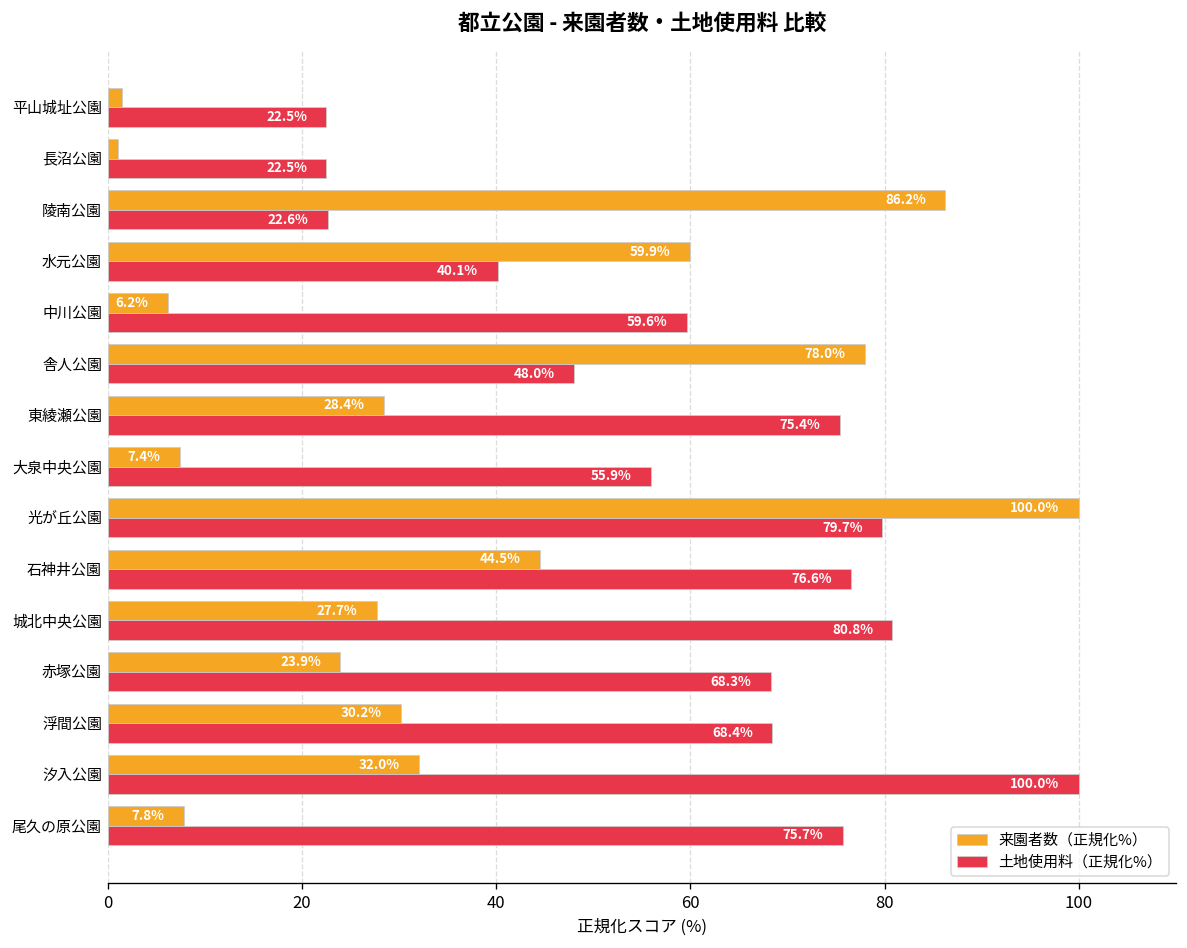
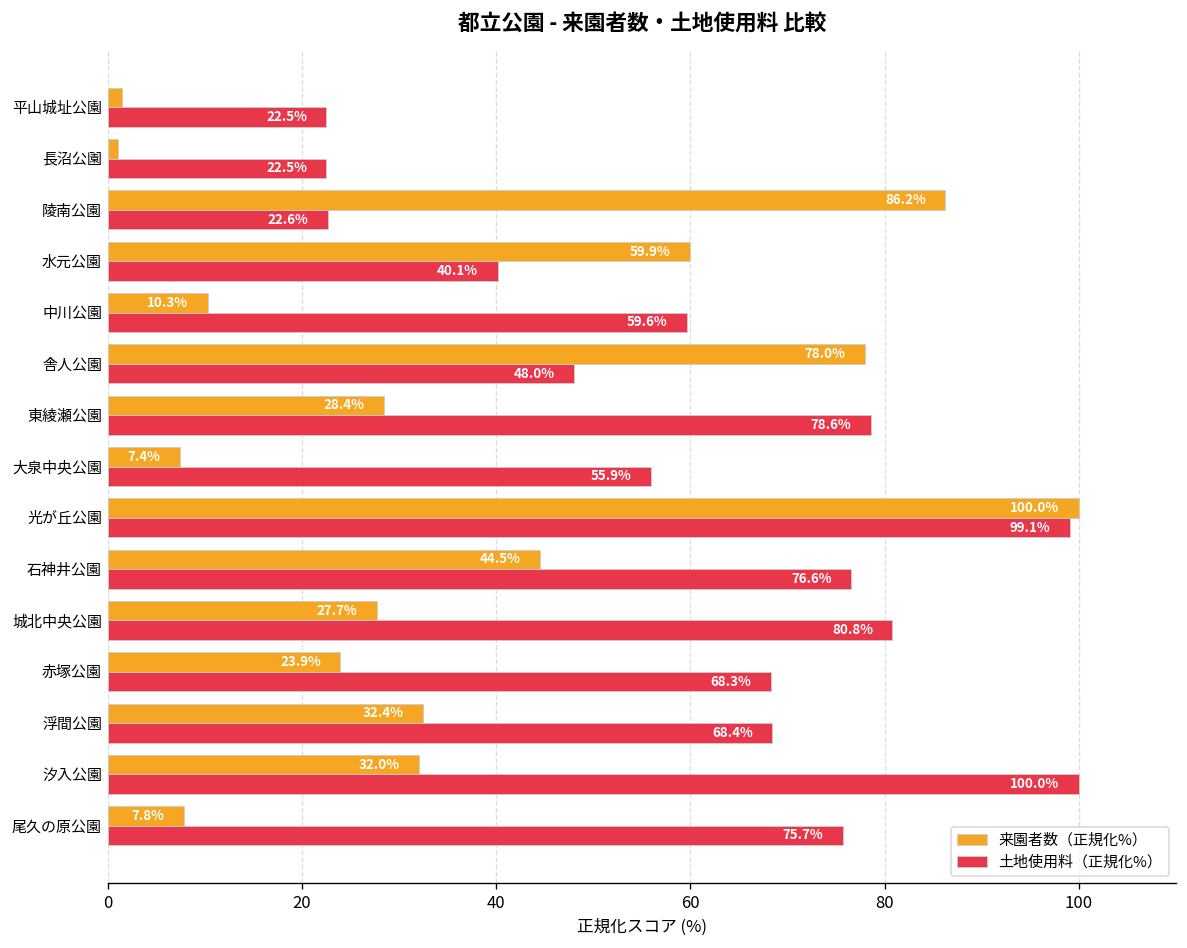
来園者数（正規化%）, 中川公園: 6.2% -> 10.3%
土地使用料（正規化%）, 東綾瀬公園: 75.4% -> 78.6%
土地使用料（正規化%）, 光が丘公園: 79.7% -> 99.1%
来園者数（正規化%）, 浮間公園: 30.2% -> 32.4%
